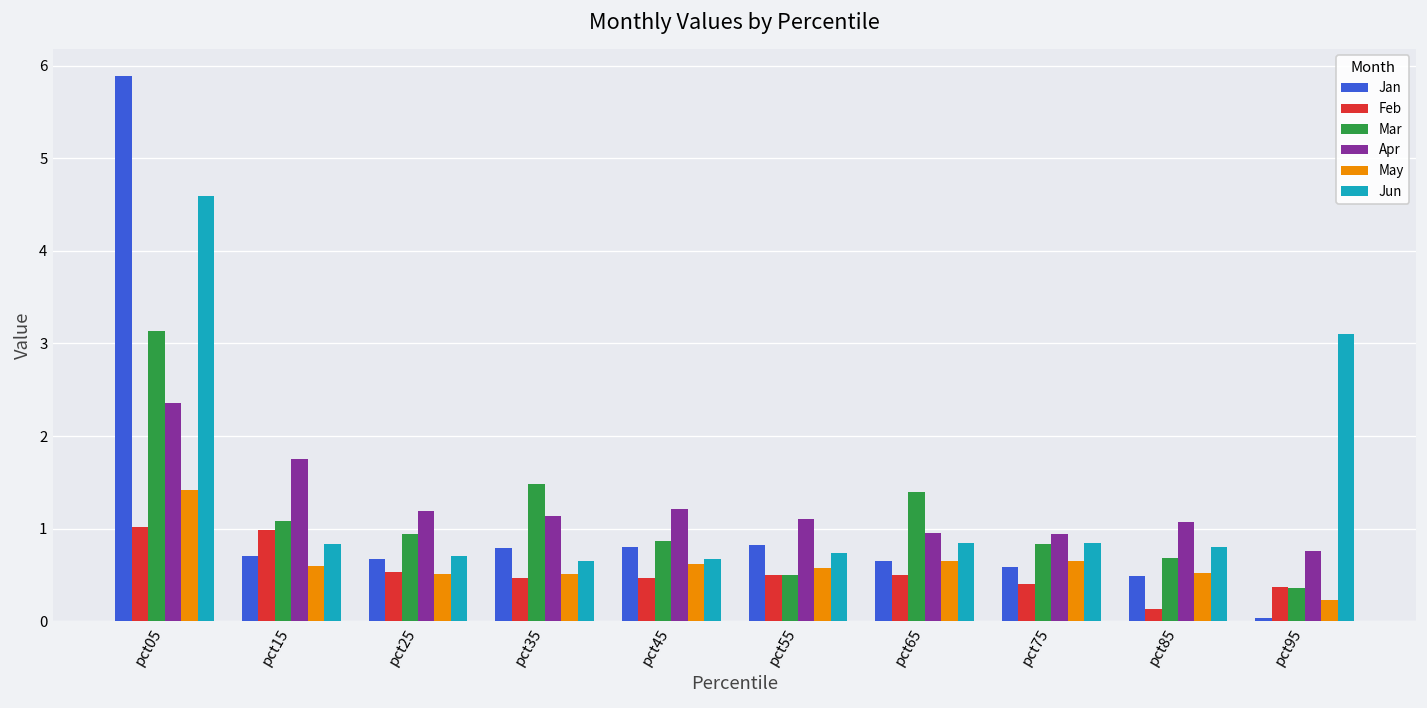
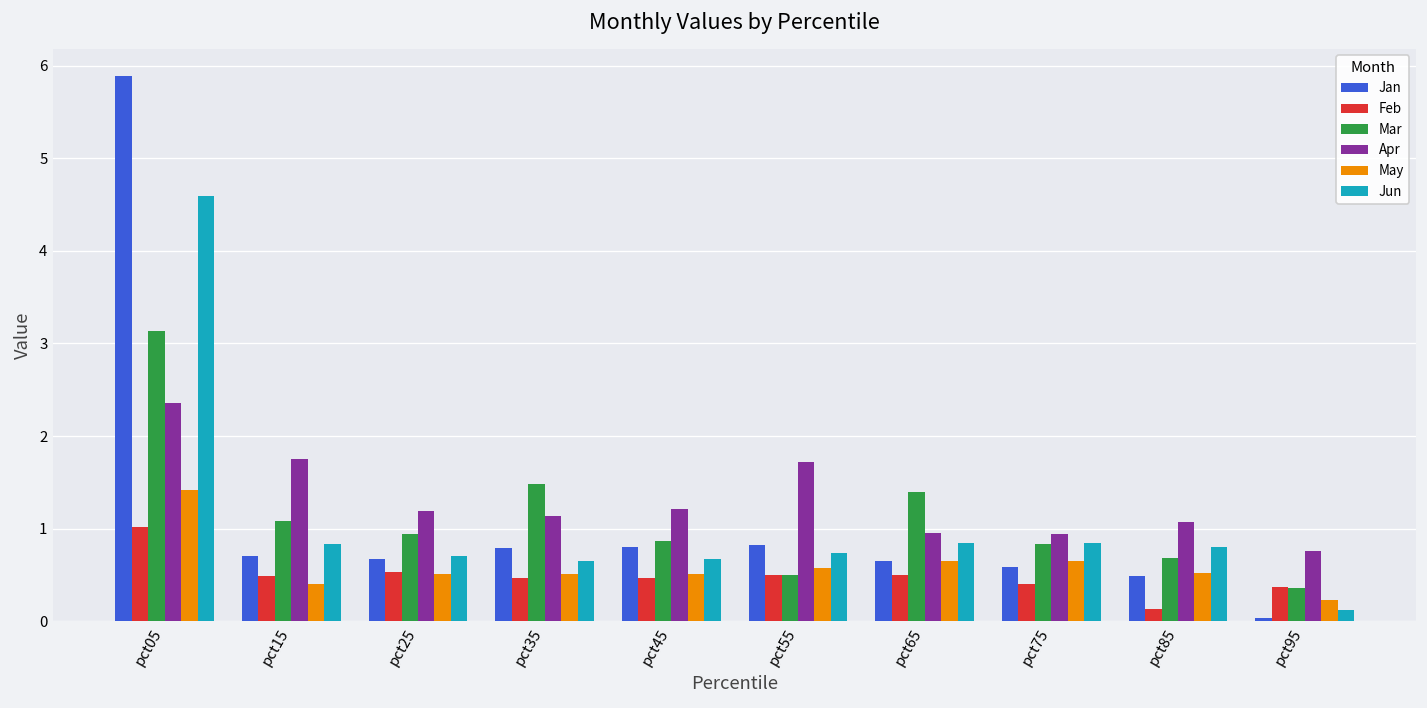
Feb, pct15: 1.0 -> 0.5
May, pct15: 0.6 -> 0.4
May, pct45: 0.6 -> 0.5
Apr, pct55: 1.1 -> 1.7
Jun, pct95: 3.1 -> 0.1
